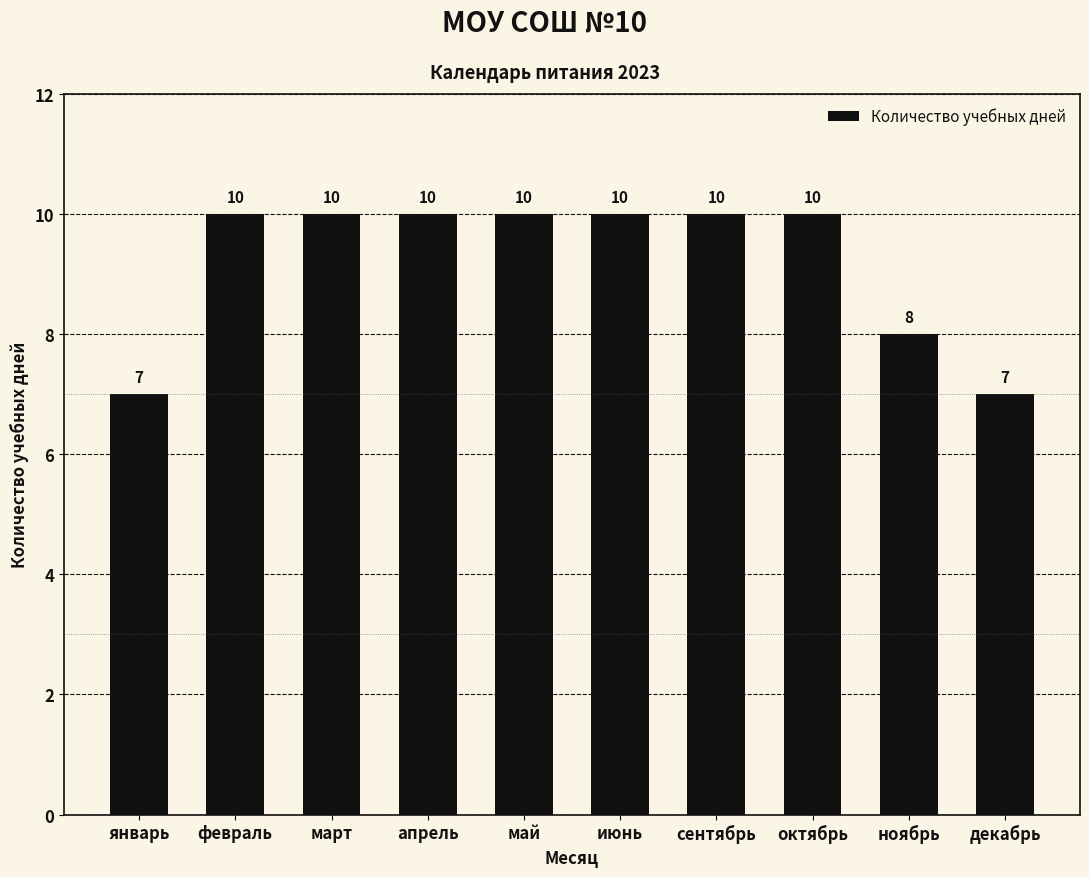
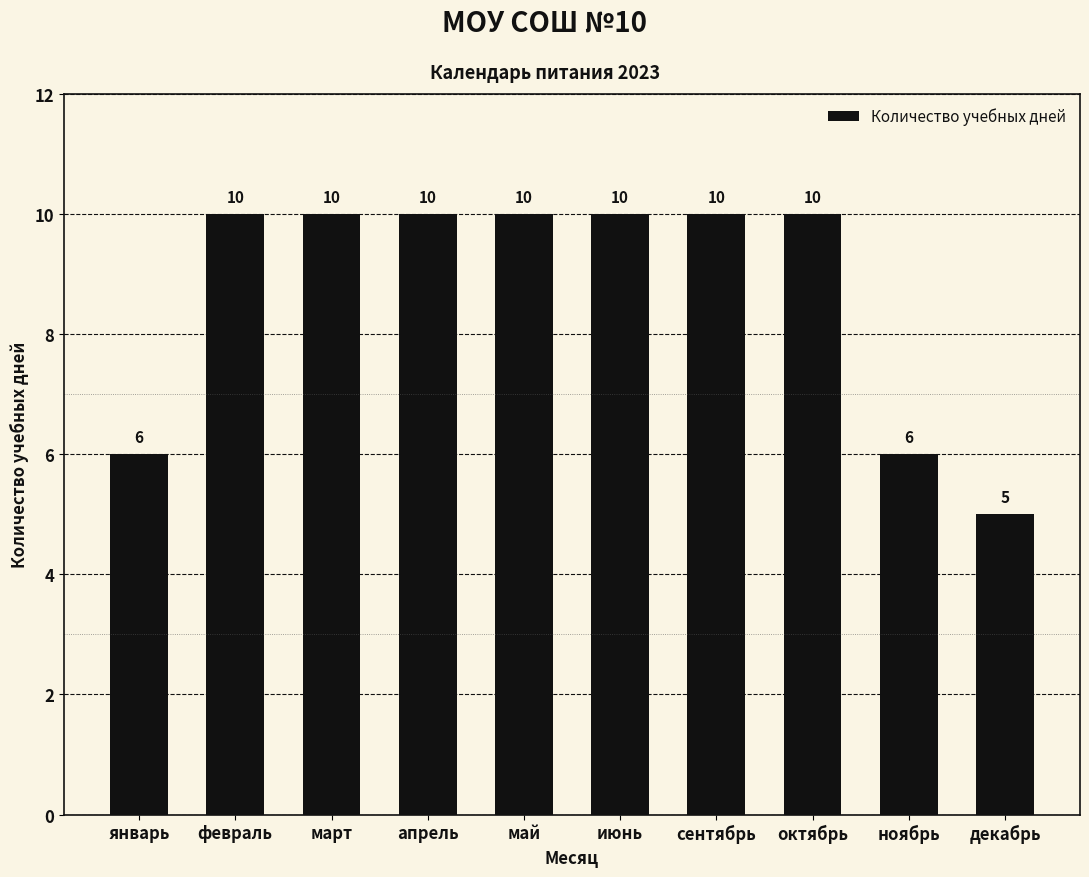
январь: 7 -> 6
ноябрь: 8 -> 6
декабрь: 7 -> 5
